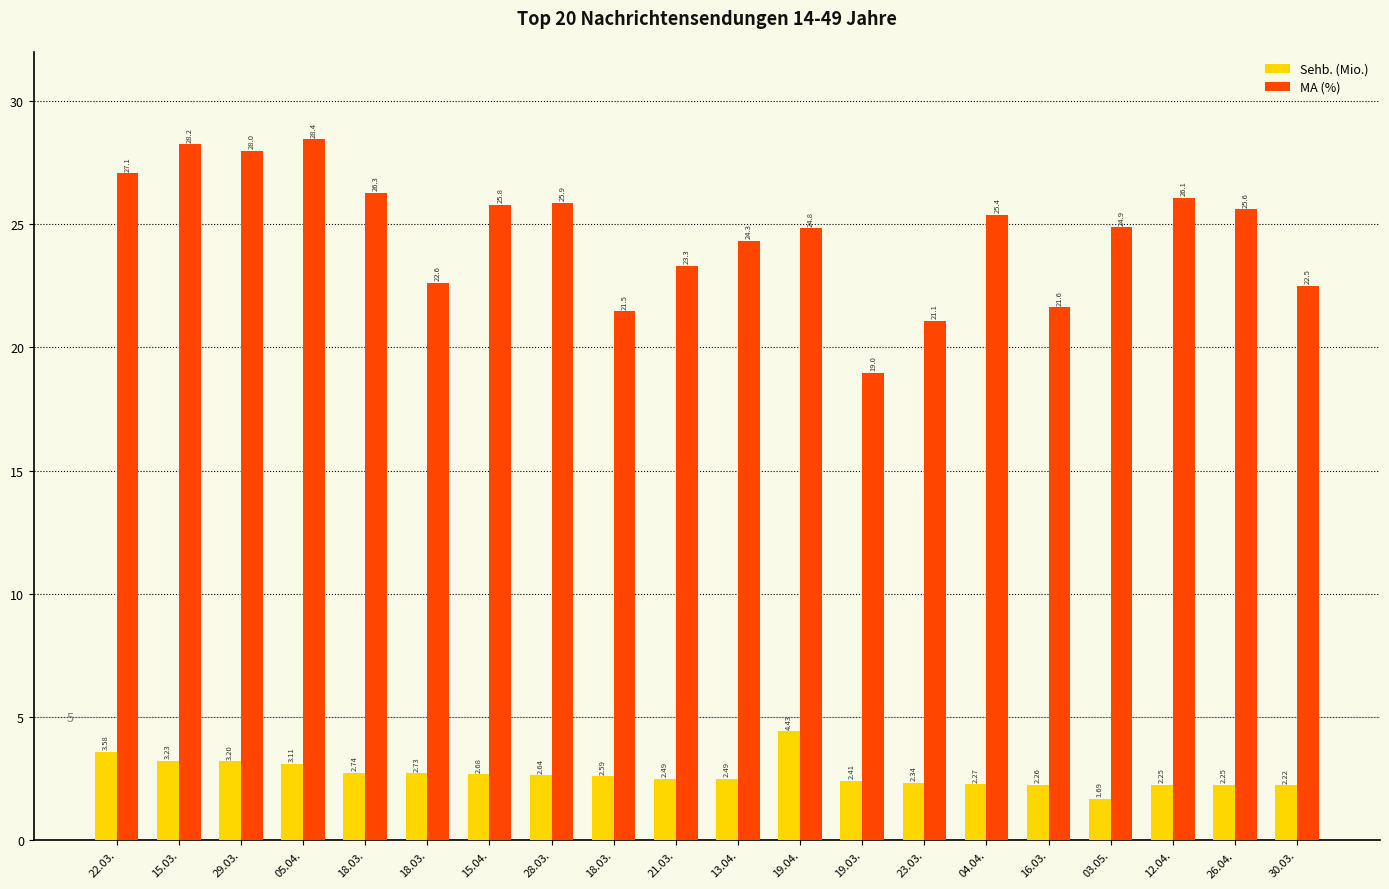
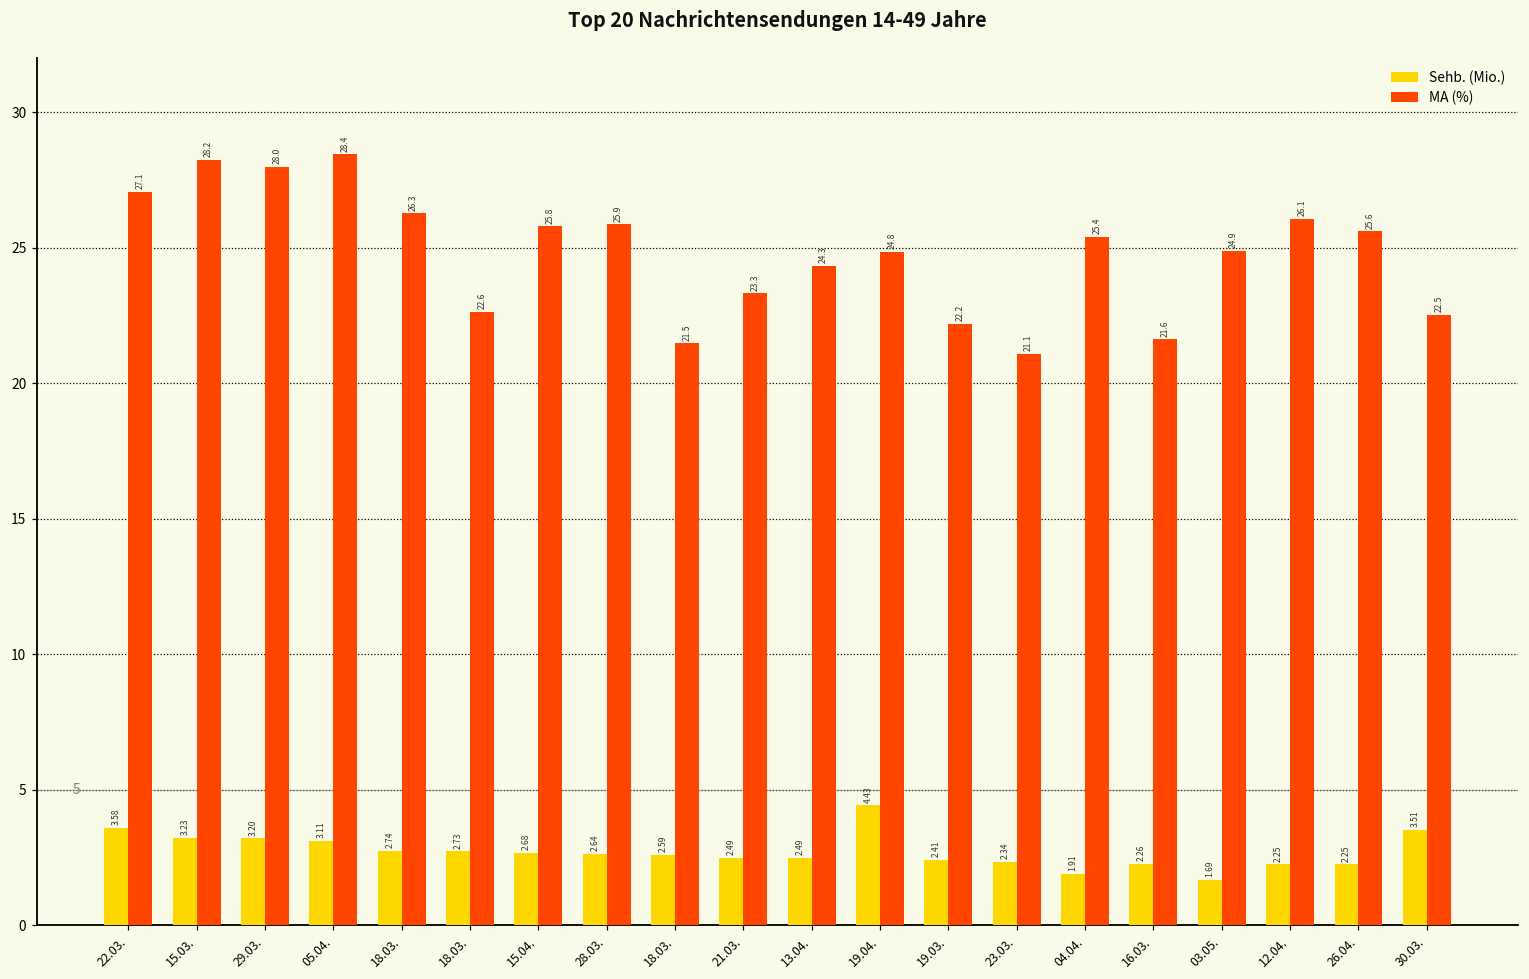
MA (%), 19.03.: 19.0 -> 22.2
Sehb. (Mio.), 04.04.: 2.27 -> 1.91
Sehb. (Mio.), 30.03.: 2.22 -> 3.51
